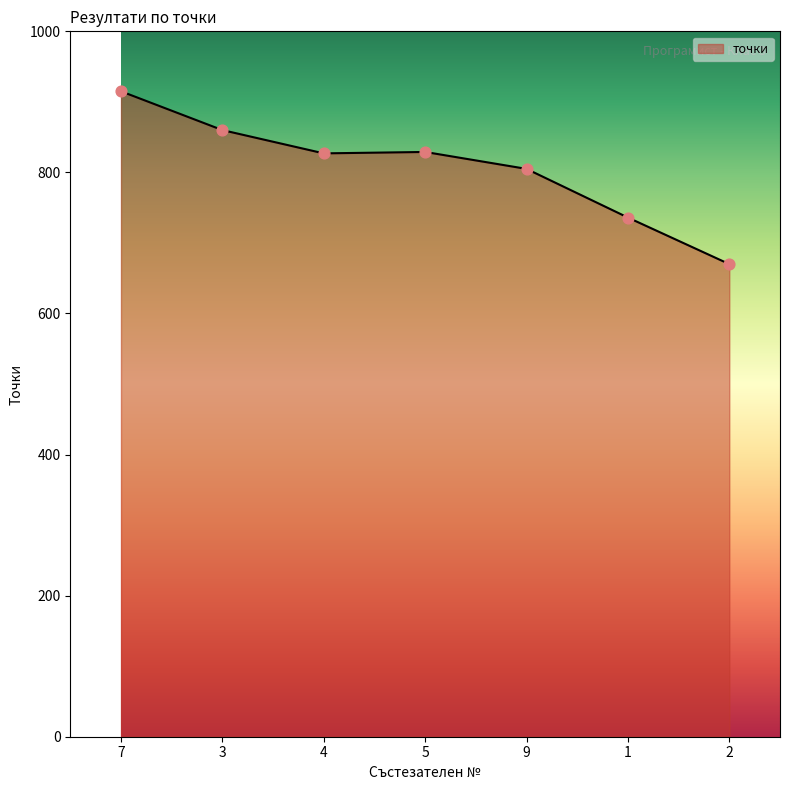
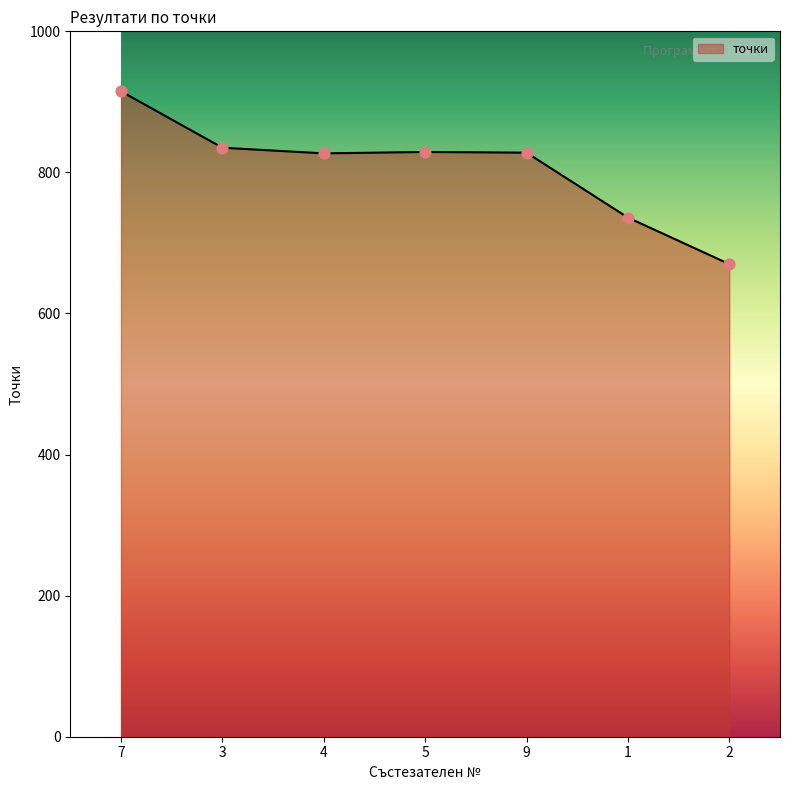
3: 860 -> 840
9: 810 -> 830
